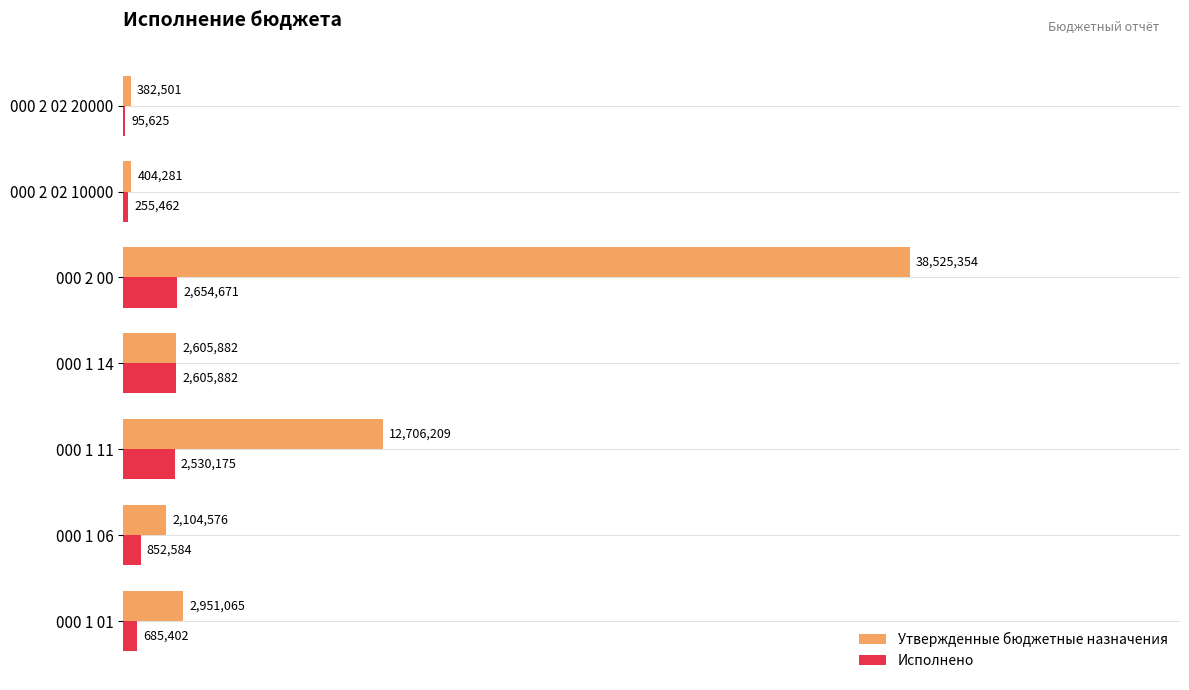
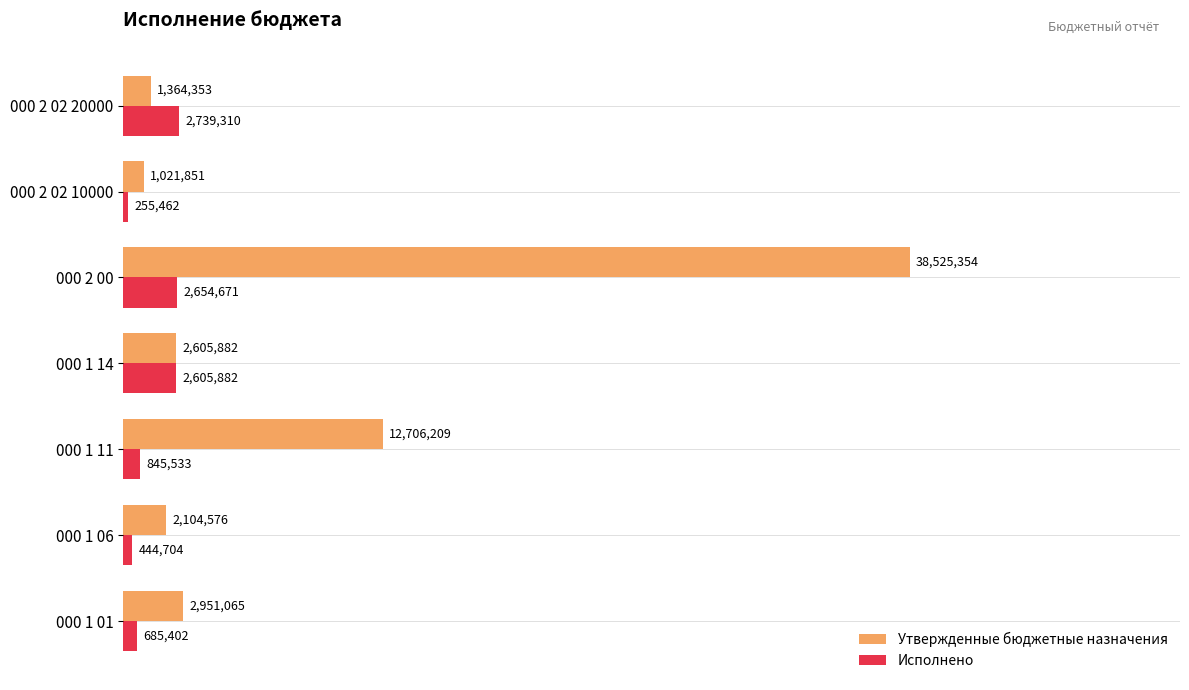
Утвержденные бюджетные назначения, 000 2 02 20000: 382,501 -> 1,364,353
Исполнено, 000 2 02 20000: 95,625 -> 2,739,310
Утвержденные бюджетные назначения, 000 2 02 10000: 404,281 -> 1,021,851
Исполнено, 000 1 11: 2,530,175 -> 845,533
Исполнено, 000 1 06: 852,584 -> 444,704
